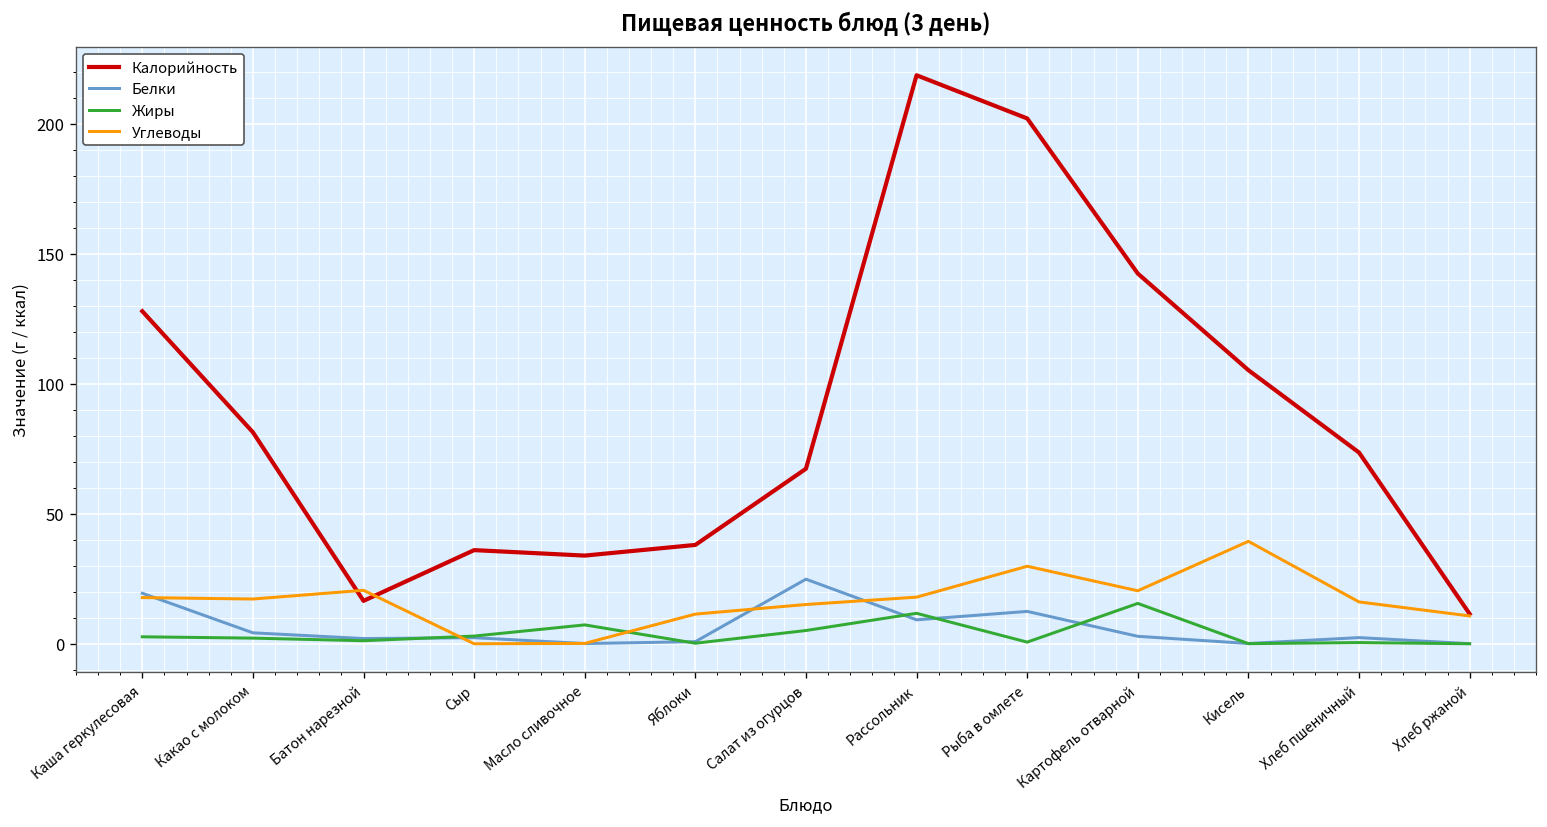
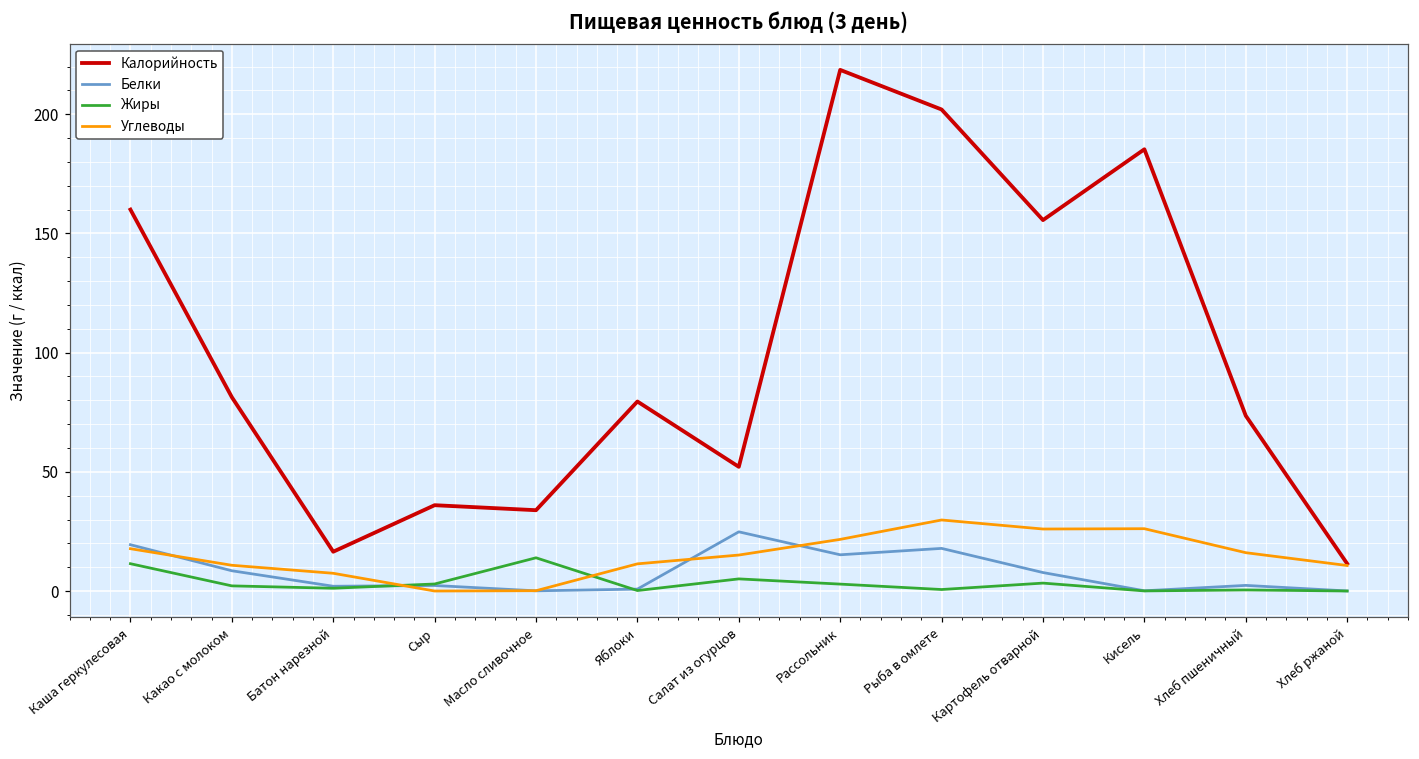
Калорийность, Каша геркулесовая: 128 -> 160
Жиры, Каша геркулесовая: 3 -> 11
Белки, Какао с молоком: 4 -> 9
Углеводы, Какао с молоком: 17 -> 11
Углеводы, Батон нарезной: 21 -> 7
Жиры, Масло сливочное: 7 -> 14
Калорийность, Яблоки: 38 -> 80
Калорийность, Салат из огурцов: 67 -> 52
Белки, Рассольник: 9 -> 15
Жиры, Рассольник: 12 -> 3
Углеводы, Рассольник: 18 -> 22
Белки, Рыба в омлете: 12 -> 18
Калорийность, Картофель отварной: 142 -> 156
Белки, Картофель отварной: 3 -> 8
Жиры, Картофель отварной: 16 -> 3
Углеводы, Картофель отварной: 20 -> 26
Калорийность, Кисель: 105 -> 185
Углеводы, Кисель: 39 -> 26
